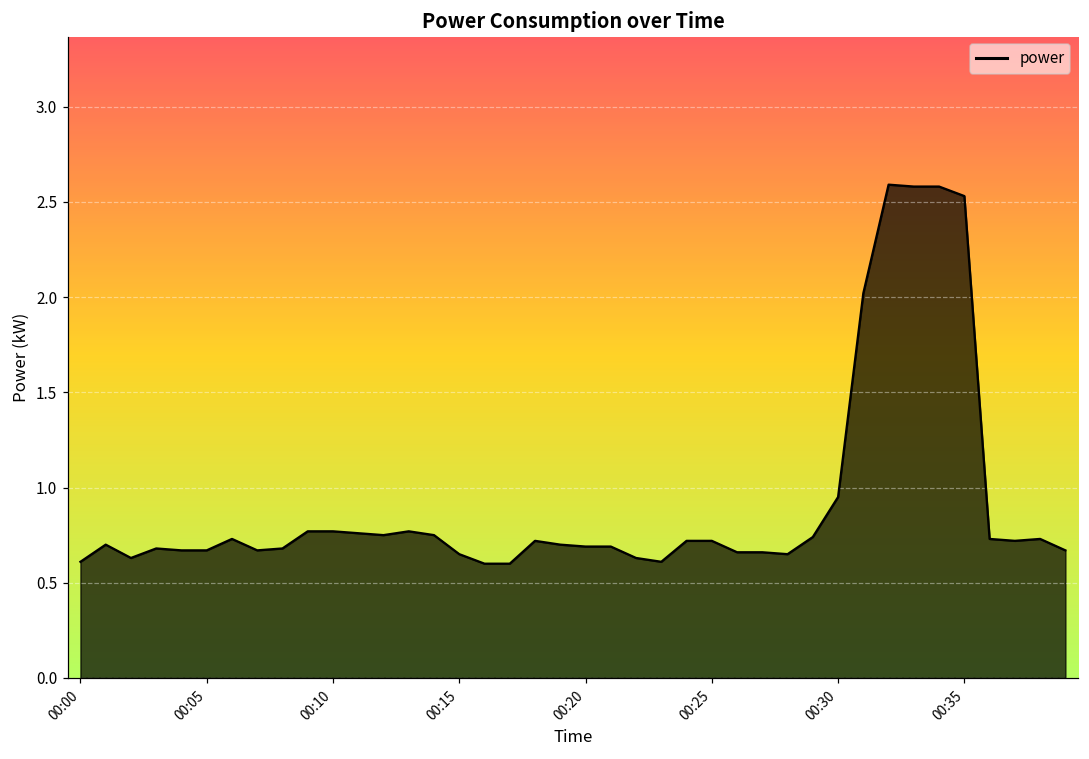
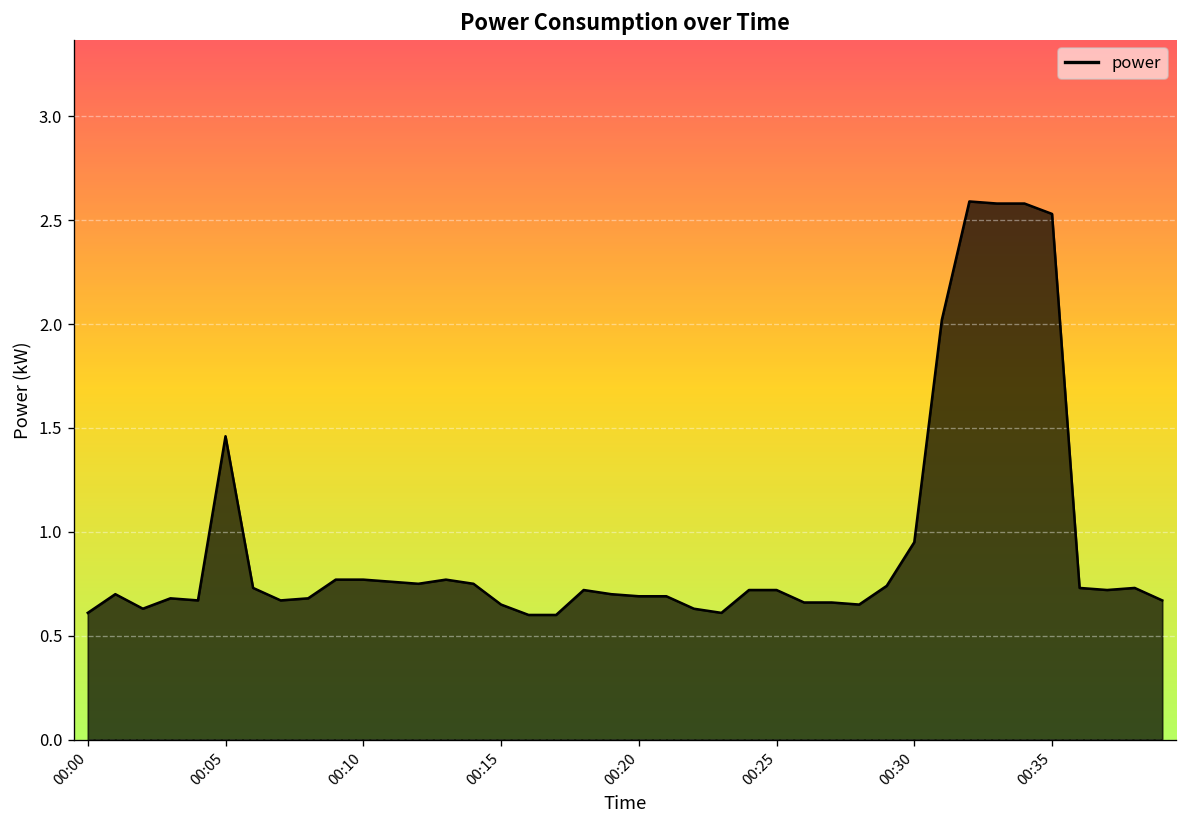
00:05: 0.67 -> 1.46
